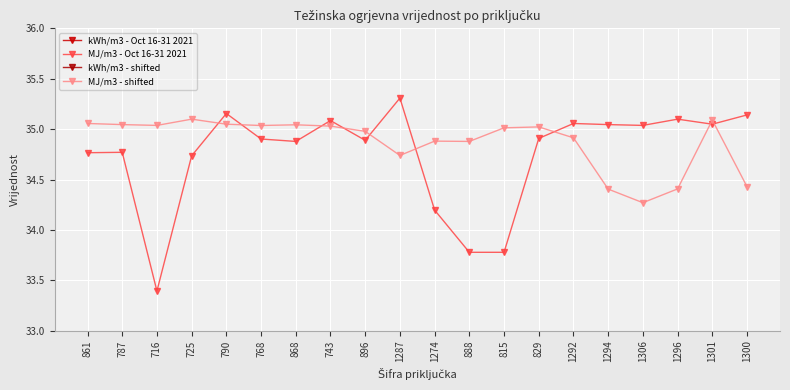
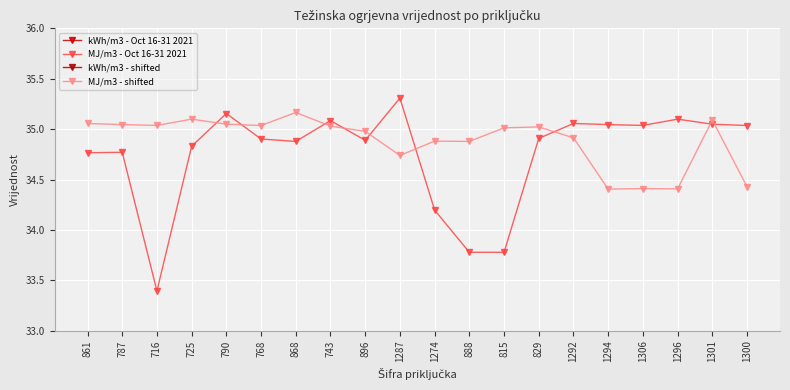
MJ/m3 - Oct 16-31 2021, 725: 34.74 -> 34.83
MJ/m3 - shifted, 868: 35.04 -> 35.17
MJ/m3 - shifted, 1306: 34.27 -> 34.41
MJ/m3 - Oct 16-31 2021, 1300: 35.14 -> 35.04
